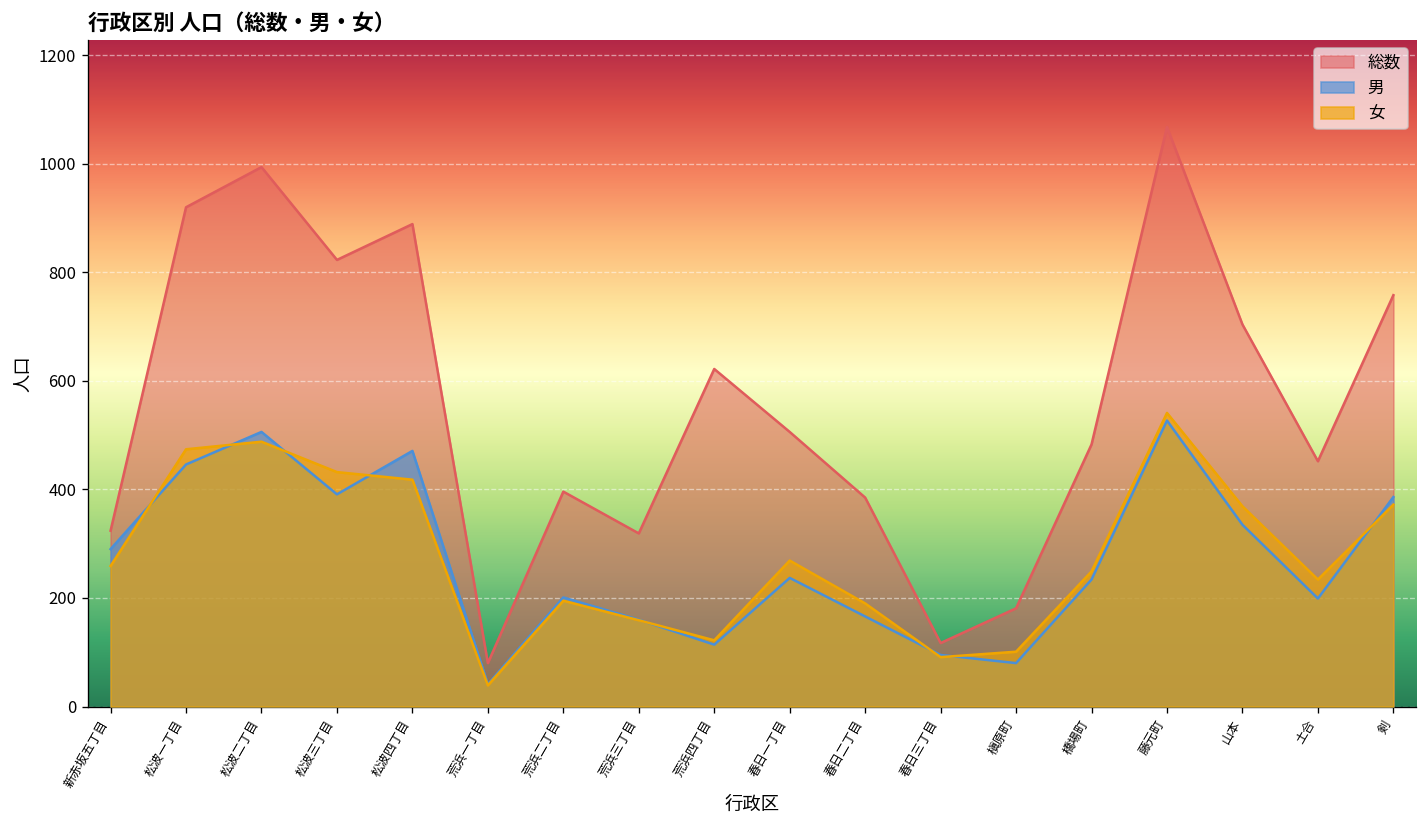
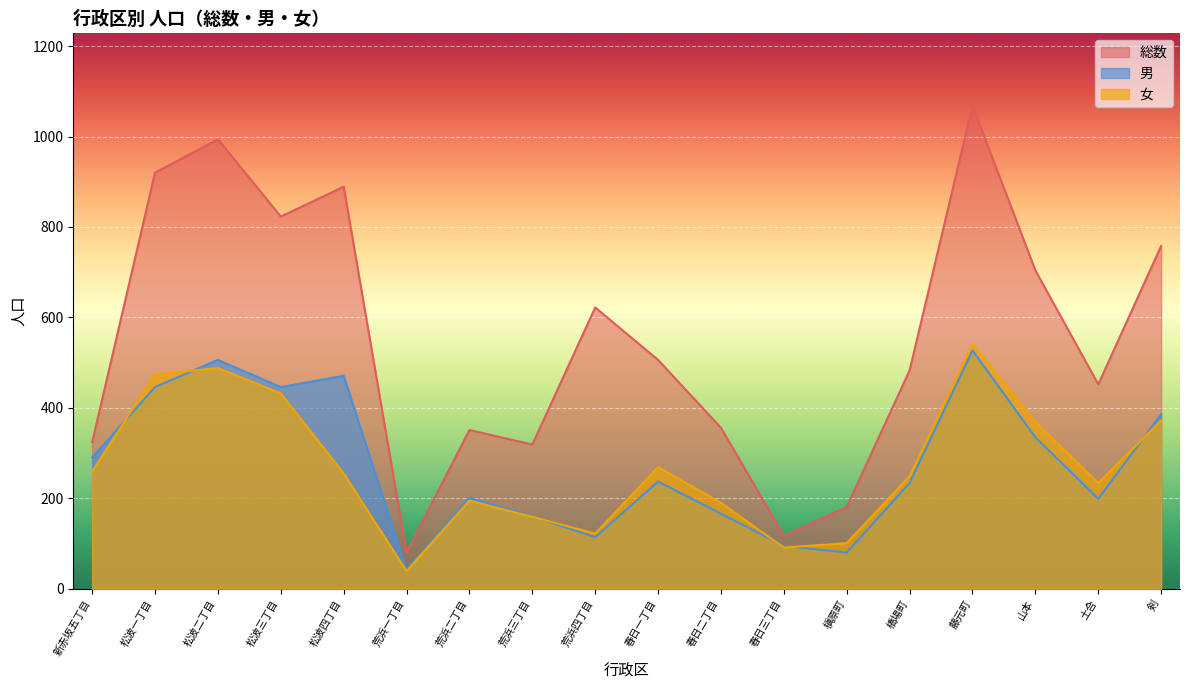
男, 松波三丁目: 390 -> 450
女, 松波四丁目: 420 -> 260
総数, 荒浜二丁目: 400 -> 350
総数, 春日二丁目: 390 -> 360
